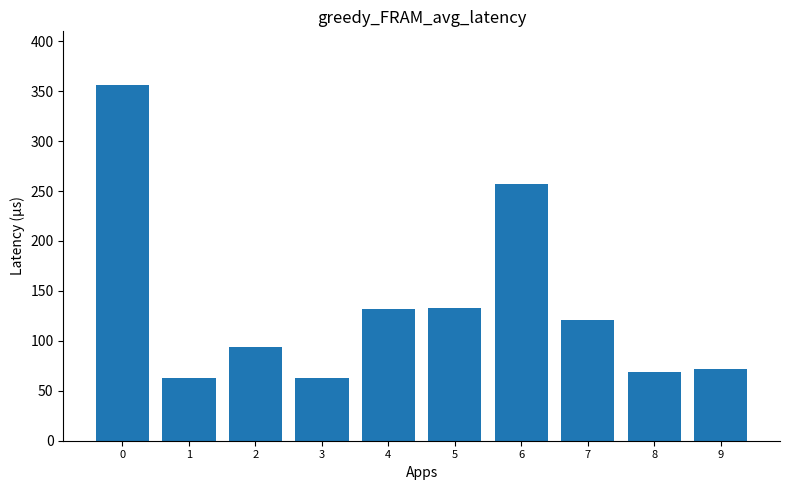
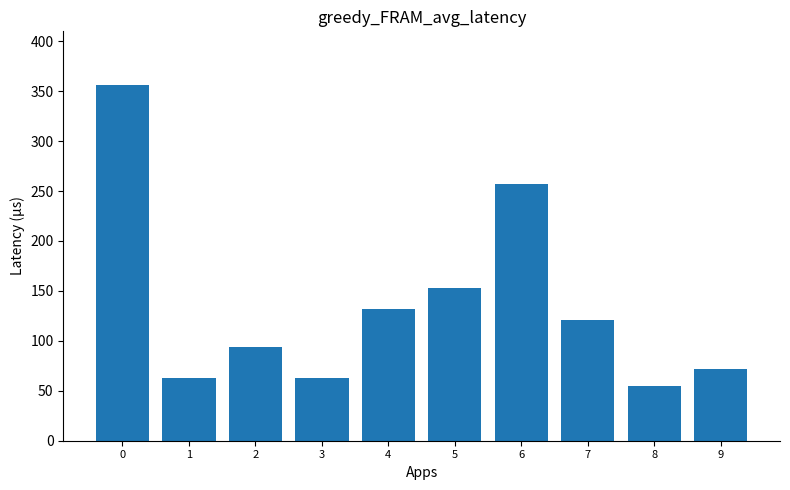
5: 130 -> 150
8: 70 -> 60
